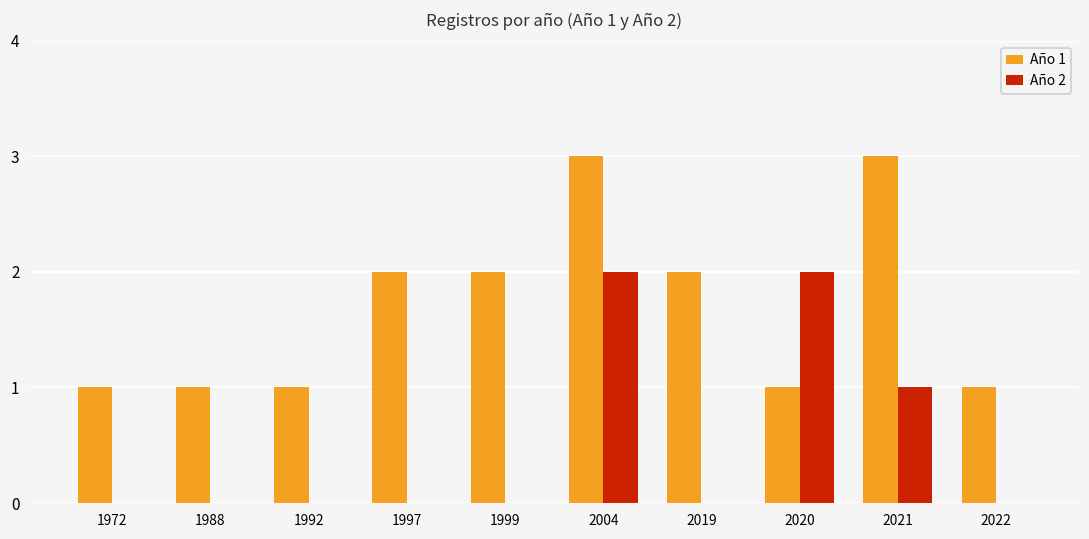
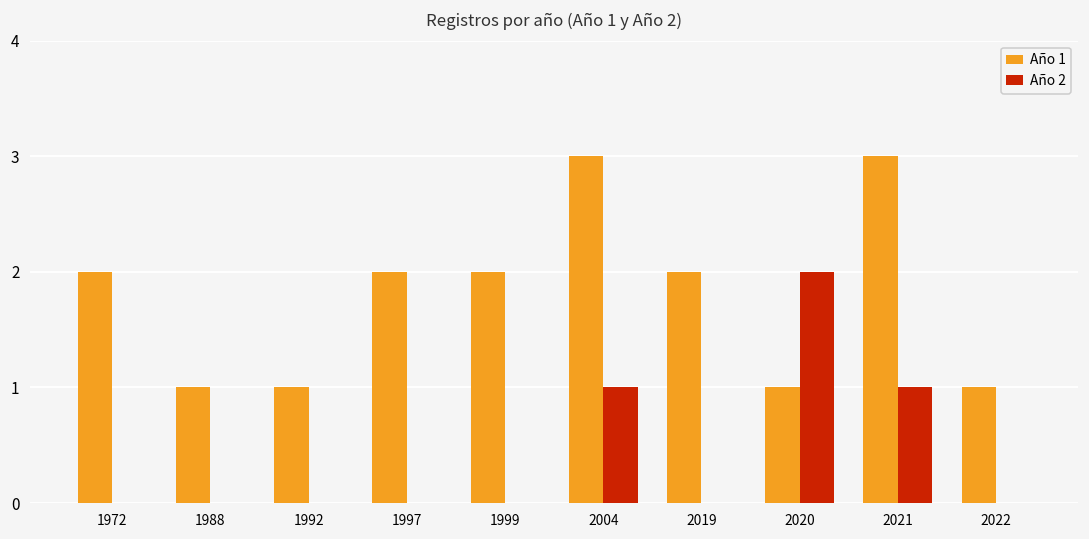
Año 1, 1972: 1 -> 2
Año 2, 2004: 2 -> 1
